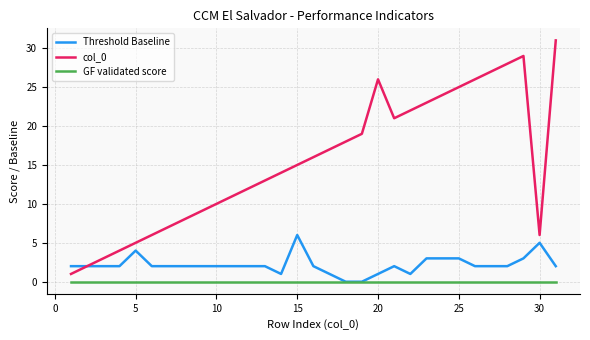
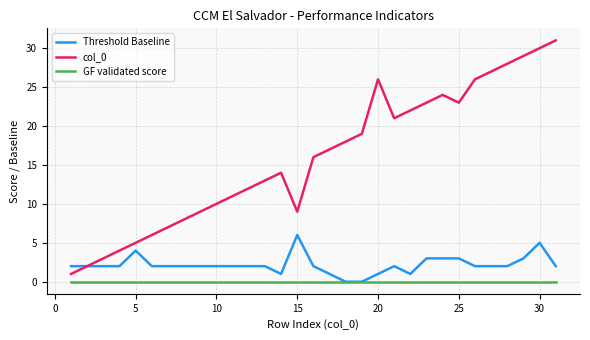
col_0, 15: 15 -> 9
col_0, 25: 25 -> 23
col_0, 30: 6 -> 30
